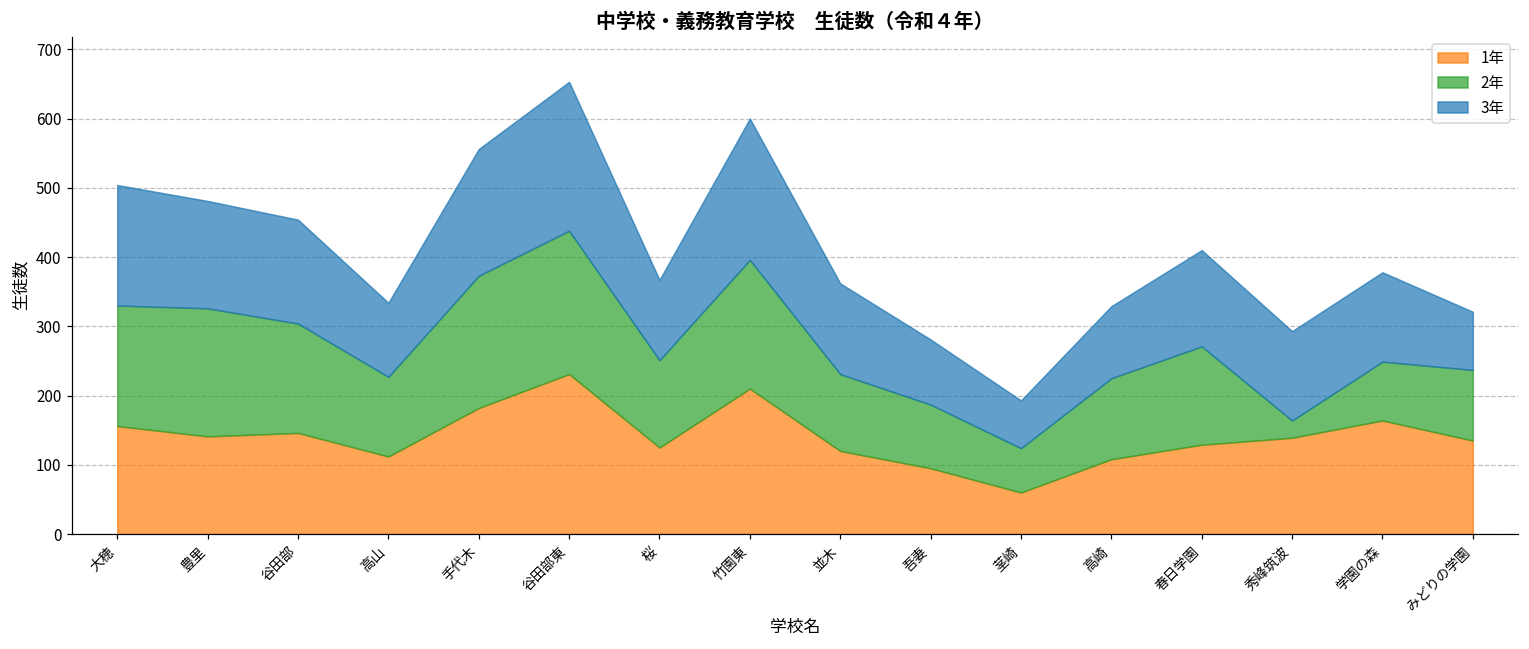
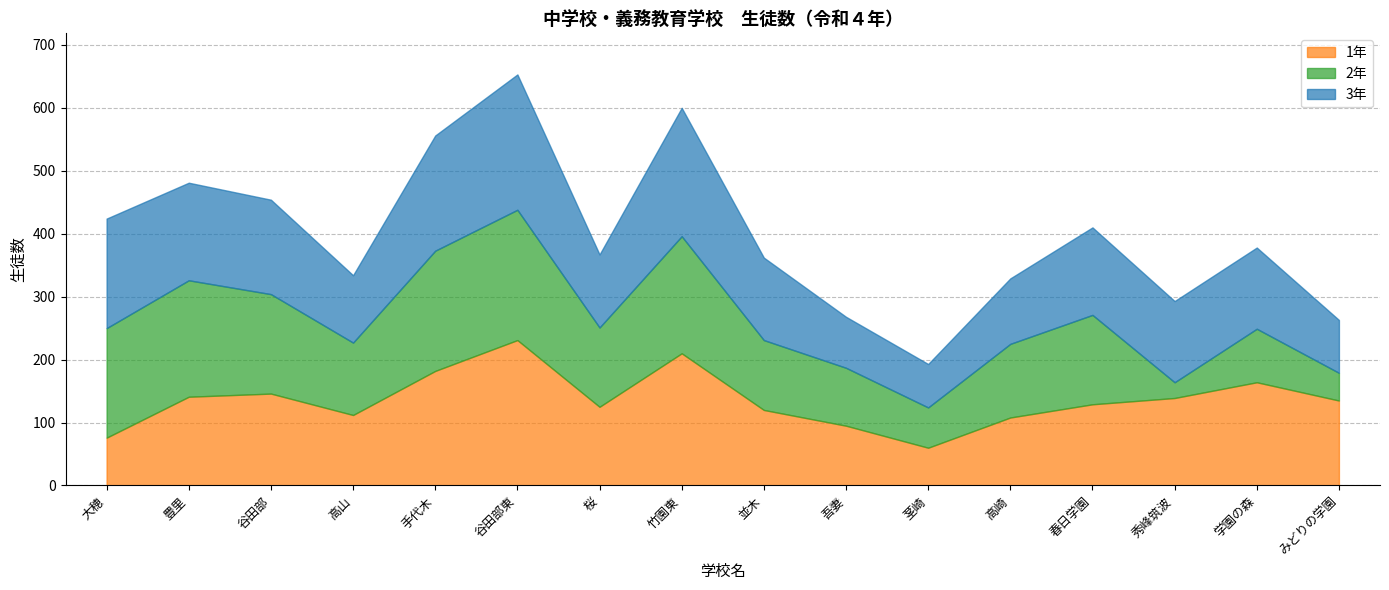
1年, 大穂: 160 -> 80
3年, 吾妻: 90 -> 80
2年, みどりの学園: 100 -> 40
